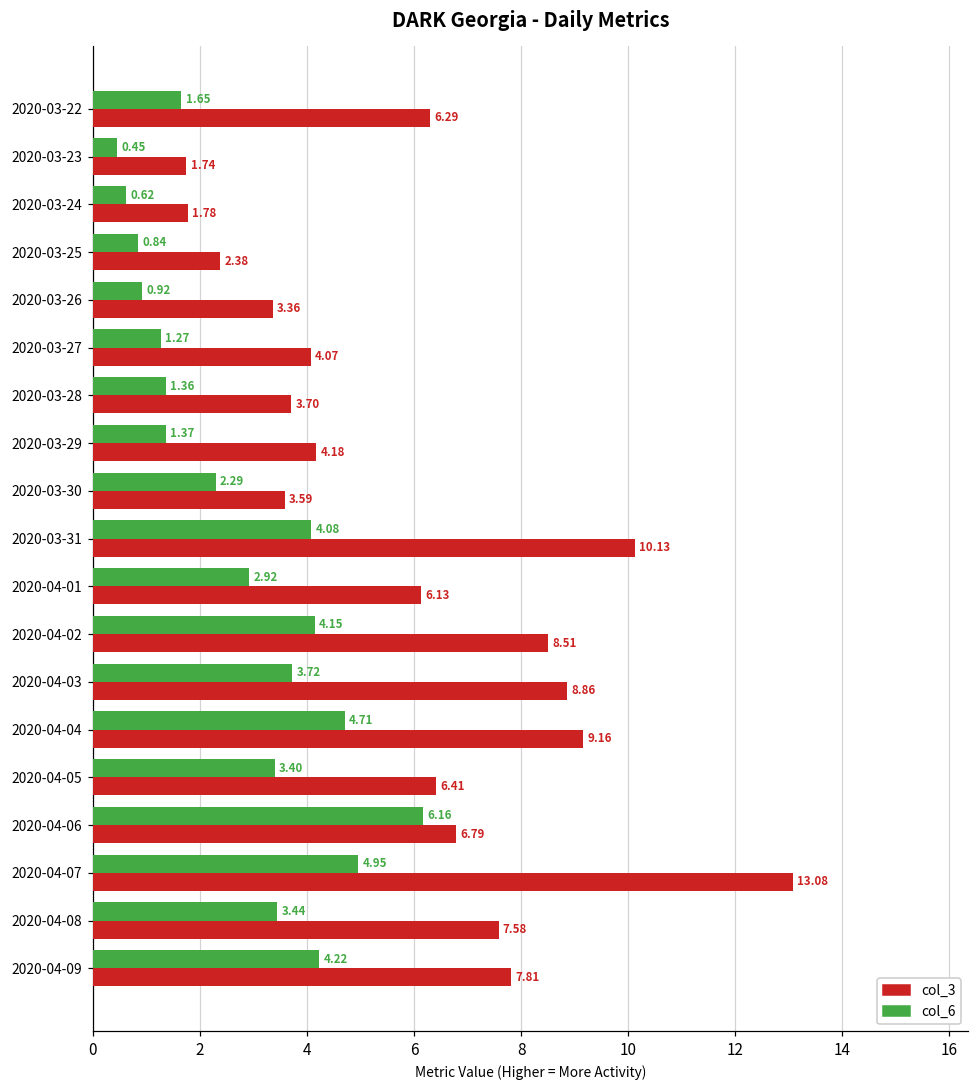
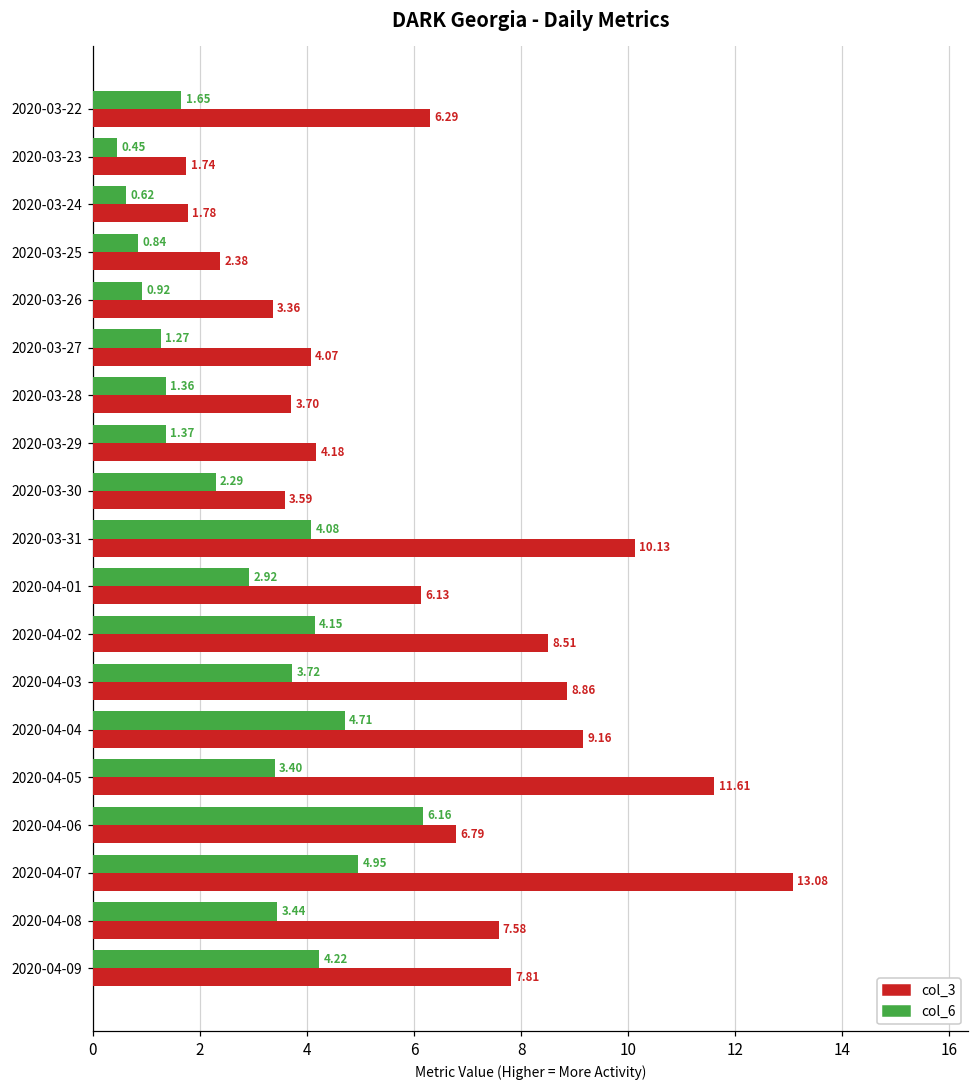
col_3, 2020-04-05: 6.41 -> 11.61
